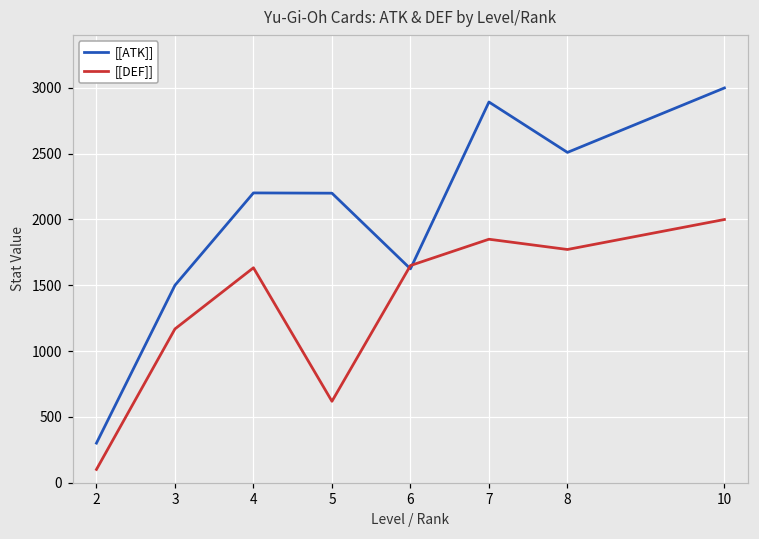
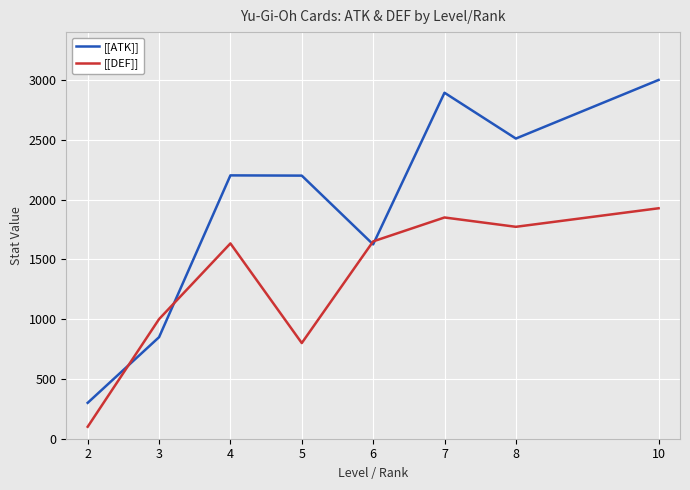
[[ATK]], 3: 1500 -> 850
[[DEF]], 3: 1170 -> 1000
[[DEF]], 5: 620 -> 800
[[DEF]], 10: 2000 -> 1930
